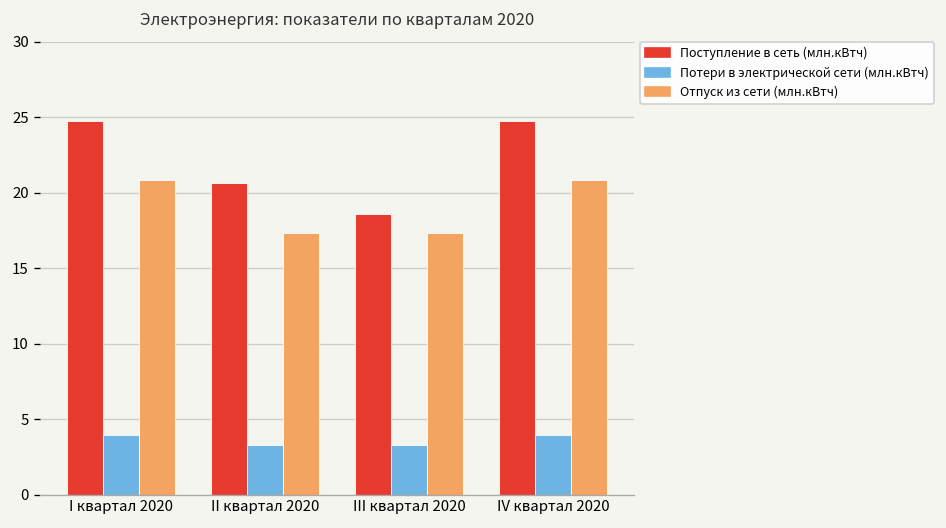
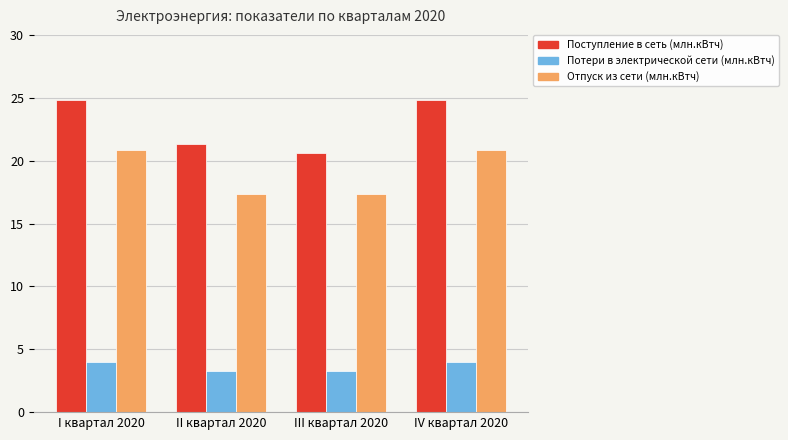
Поступление в сеть (млн.кВтч), II квартал 2020: 20.6 -> 21.3
Поступление в сеть (млн.кВтч), III квартал 2020: 18.6 -> 20.6
